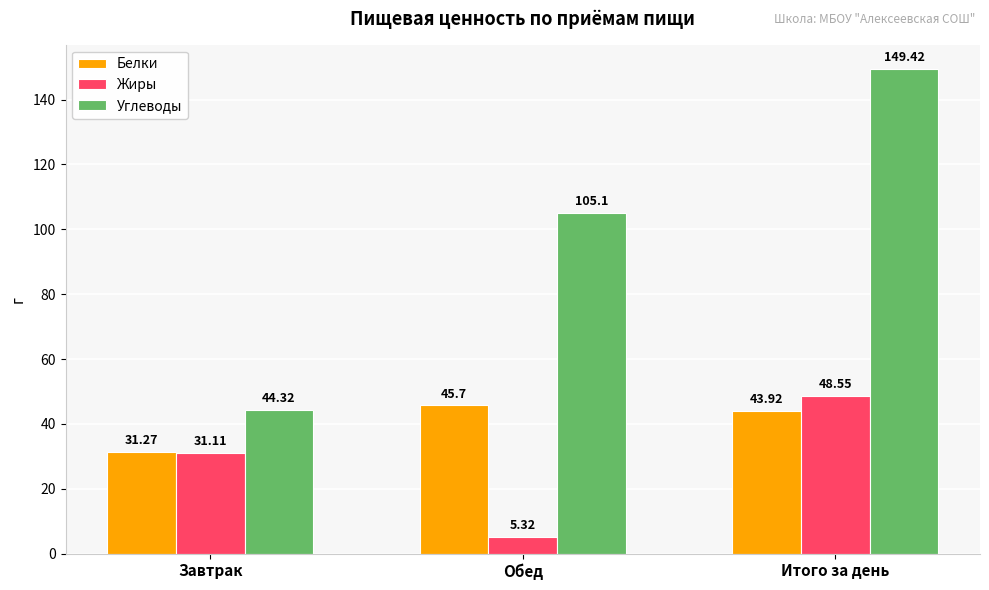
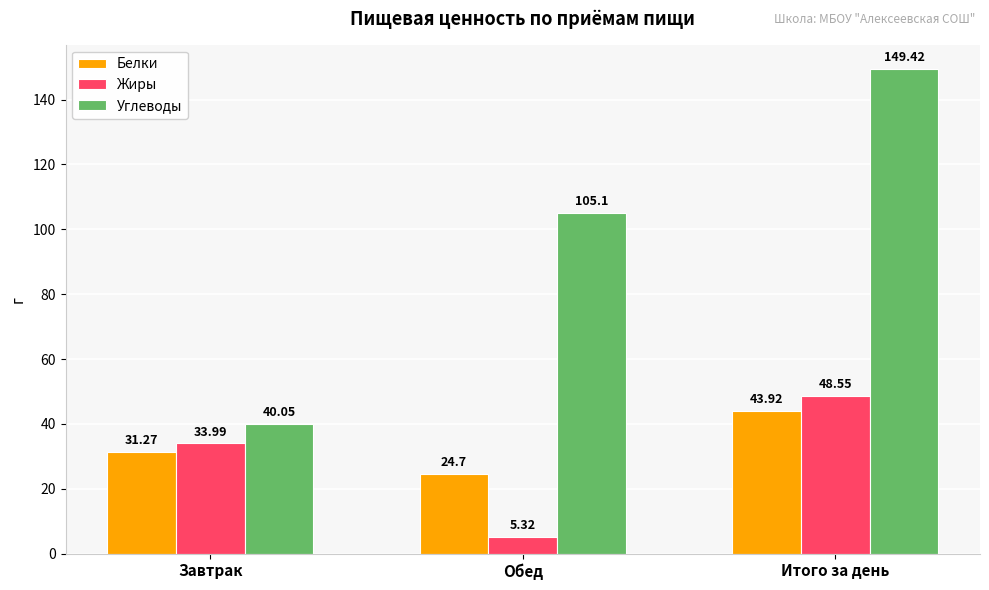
Жиры, Завтрак: 31.11 -> 33.99
Углеводы, Завтрак: 44.32 -> 40.05
Белки, Обед: 45.7 -> 24.7
